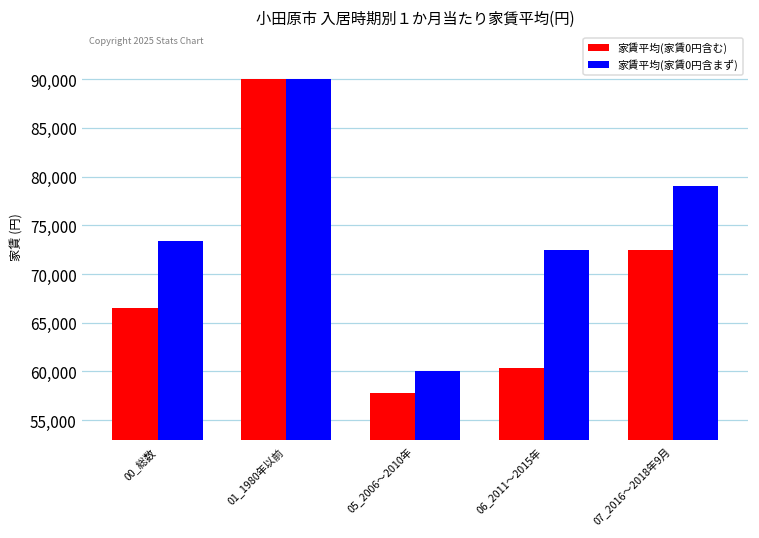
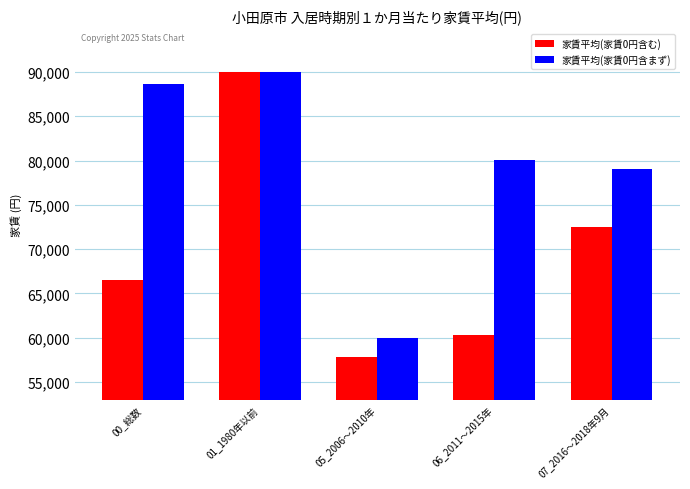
家賃平均(家賃0円含まず), 00_総数: 73,000 -> 89,000
家賃平均(家賃0円含まず), 06_2011～2015年: 72,000 -> 80,000
